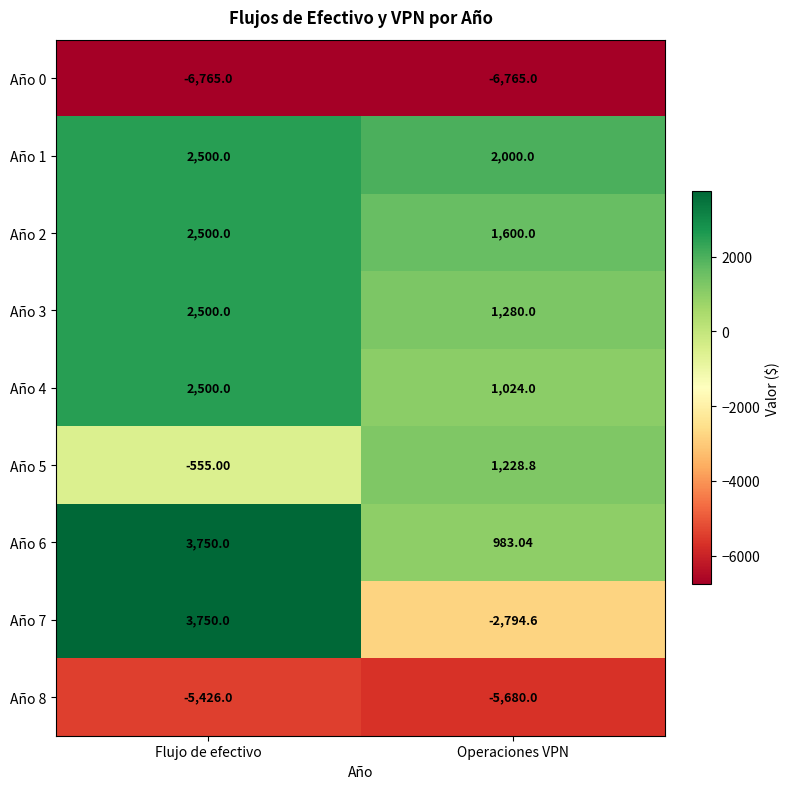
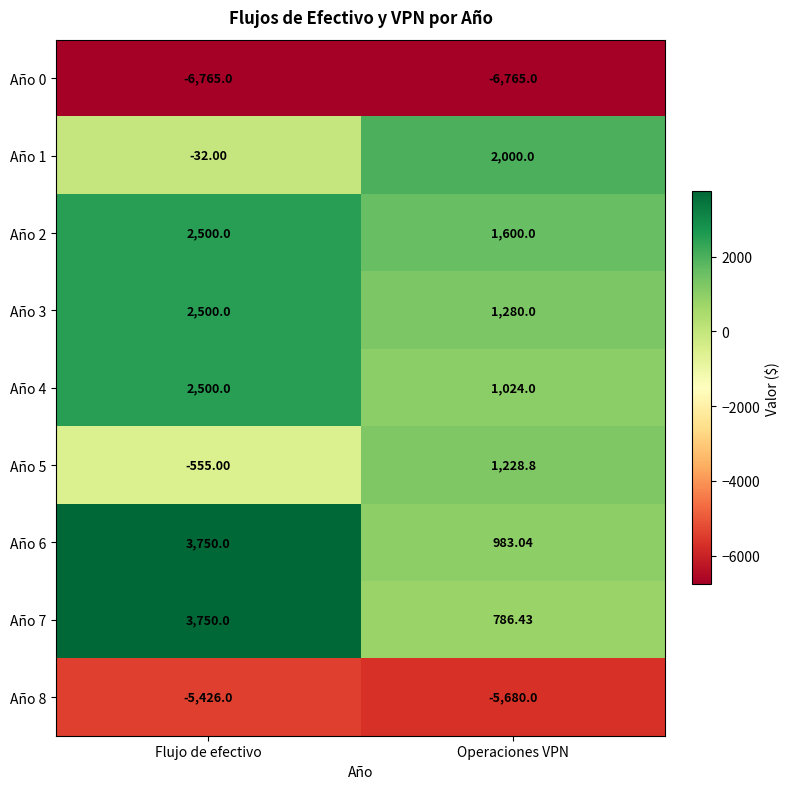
Año 1, Flujo de efectivo: 2,500.0 -> -32.00
Año 7, Operaciones VPN: -2,794.6 -> 786.43
